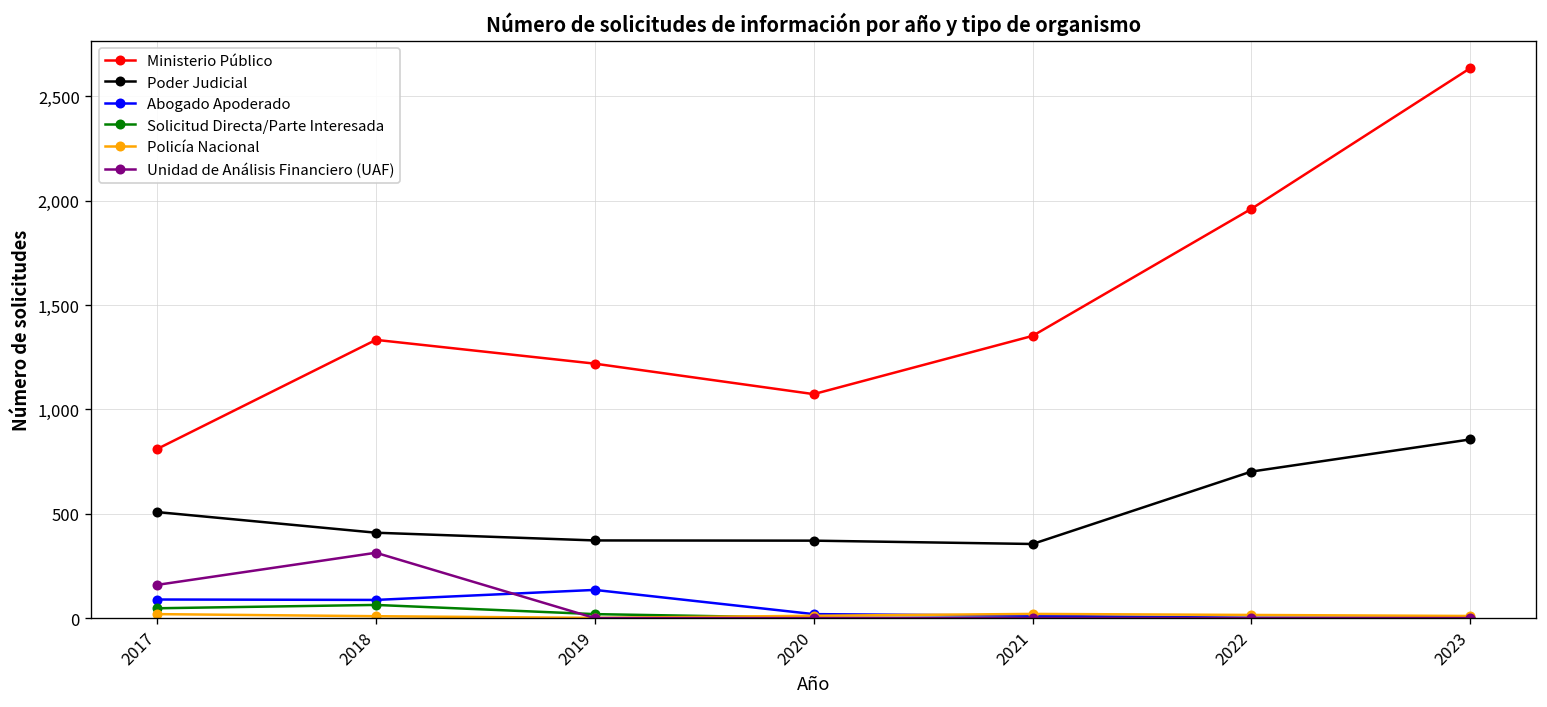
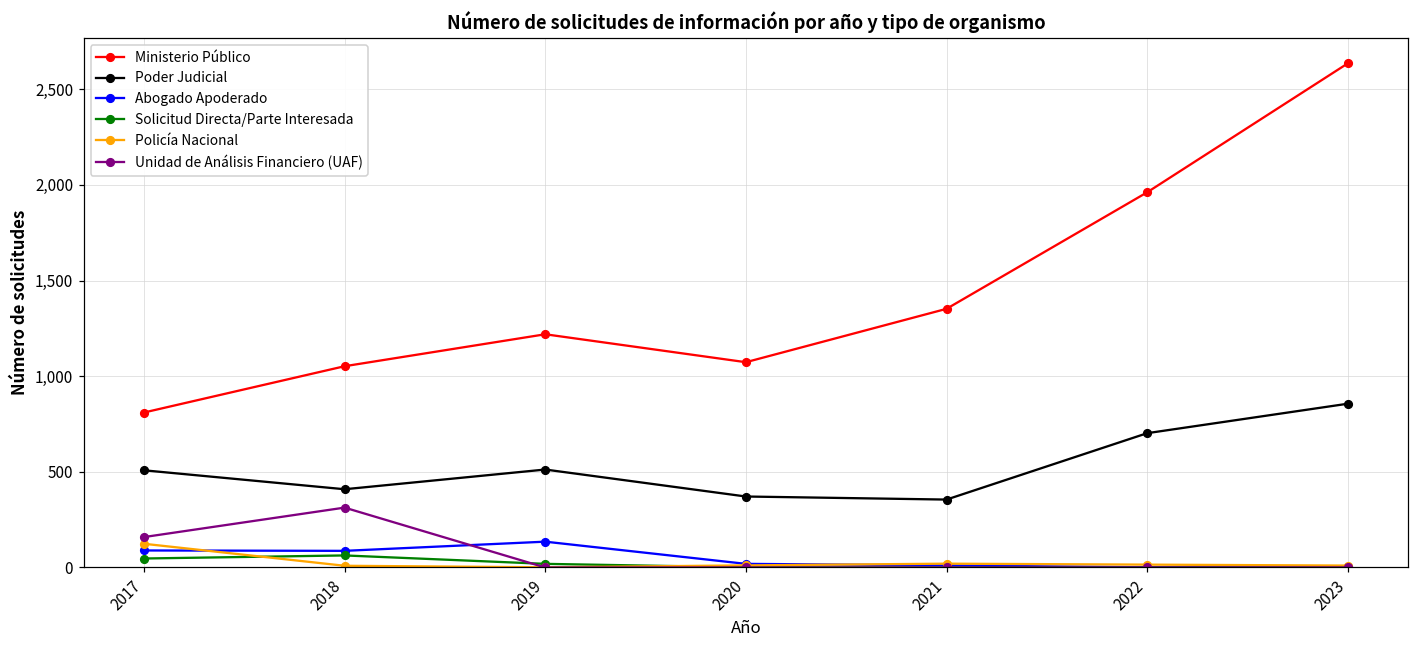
Policía Nacional, 2017: 20 -> 120
Ministerio Público, 2018: 1,330 -> 1,050
Poder Judicial, 2019: 370 -> 510
